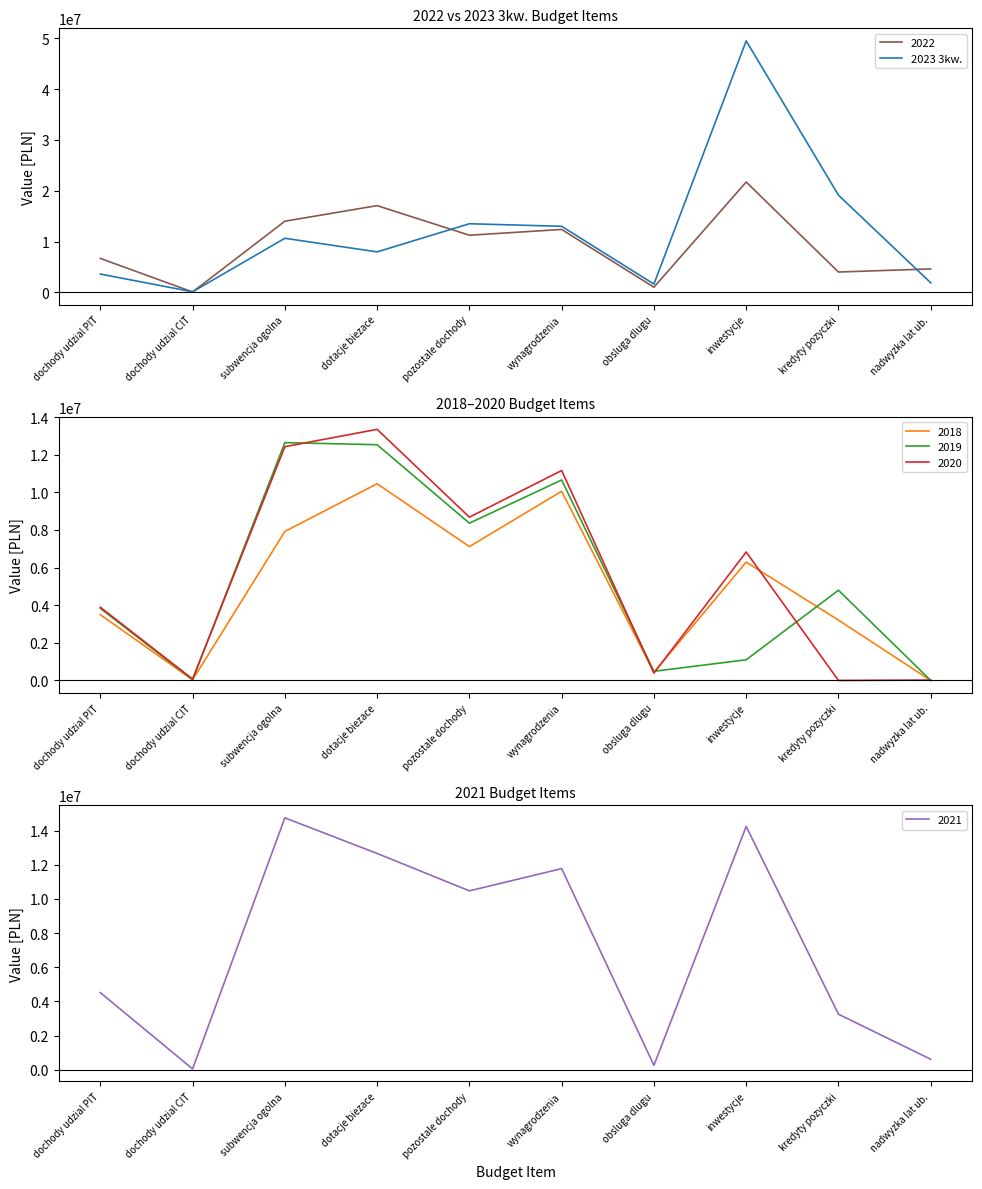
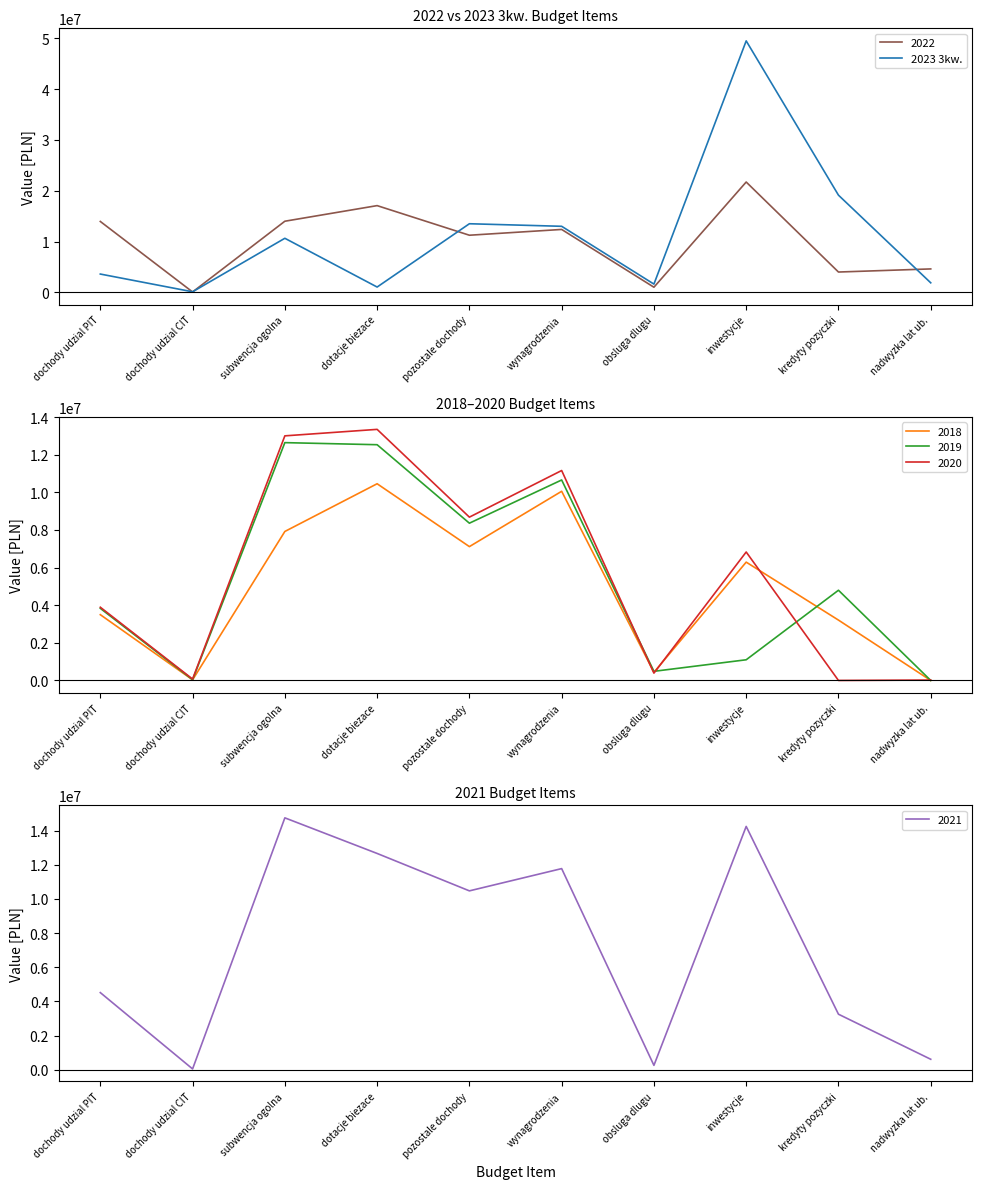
2022 vs 2023 3kw. Budget Items, 2022, dochody udzial PIT: 7000000 -> 14000000
2022 vs 2023 3kw. Budget Items, 2023 3kw., dotacje biezace: 8000000 -> 1000000
2018–2020 Budget Items, 2020, subwencja ogolna: 12400000 -> 13000000
